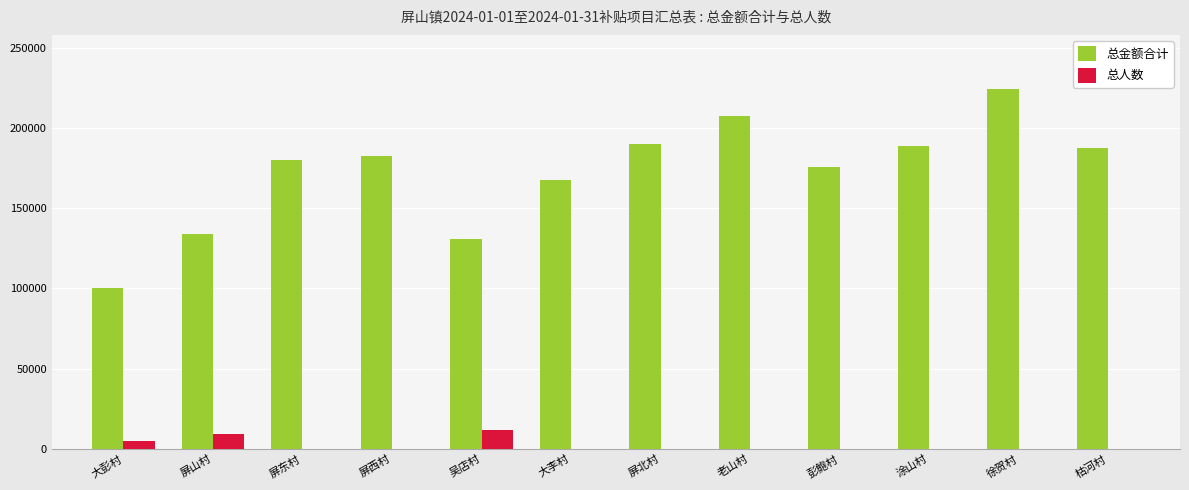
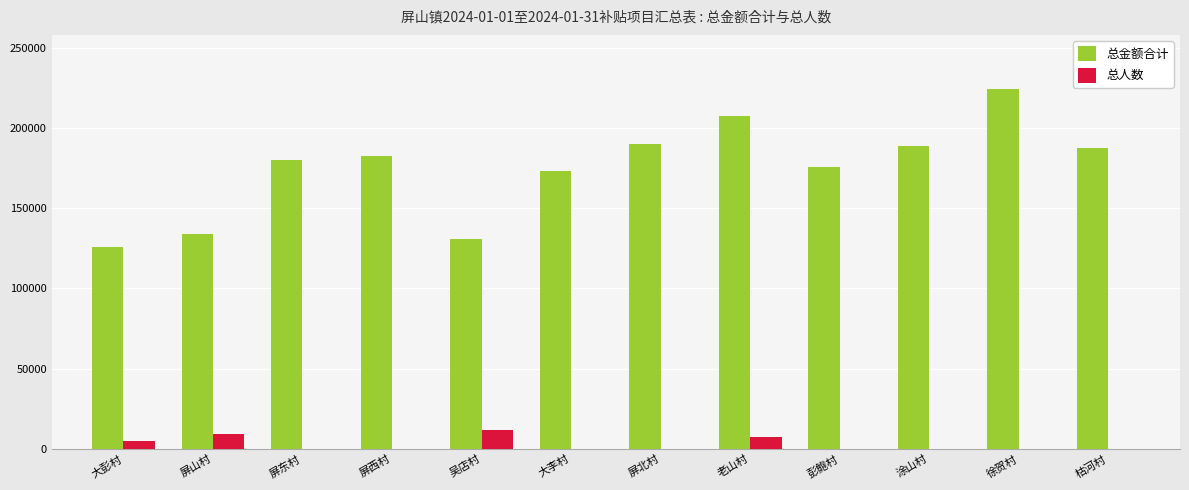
总金额合计, 大彭村: 100000 -> 126000
总金额合计, 大李村: 167000 -> 173000
总人数, 老山村: 0 -> 8000
